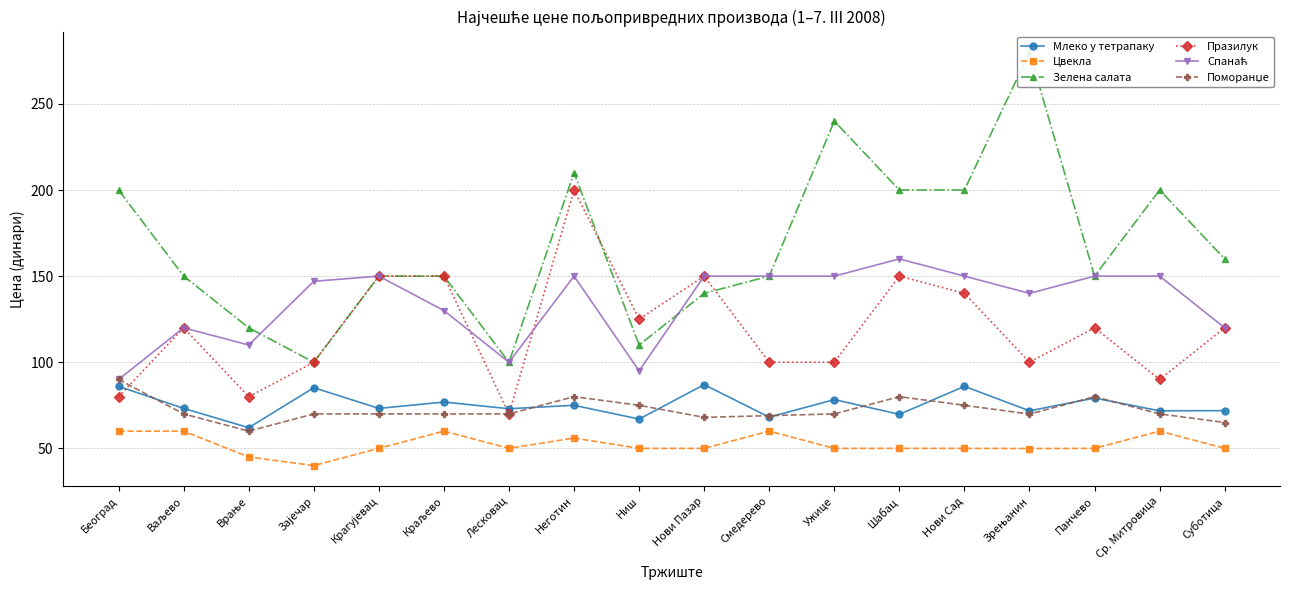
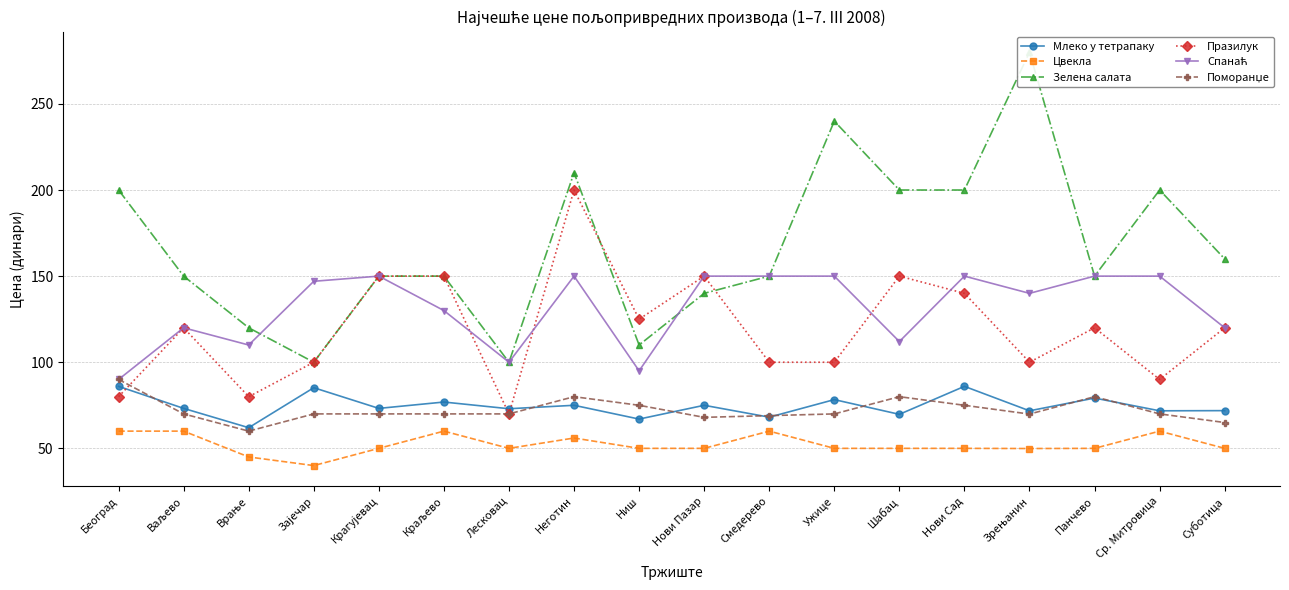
Млеко у тетрапаку, Нови Пазар: 87 -> 75
Спанаћ, Шабац: 160 -> 112
